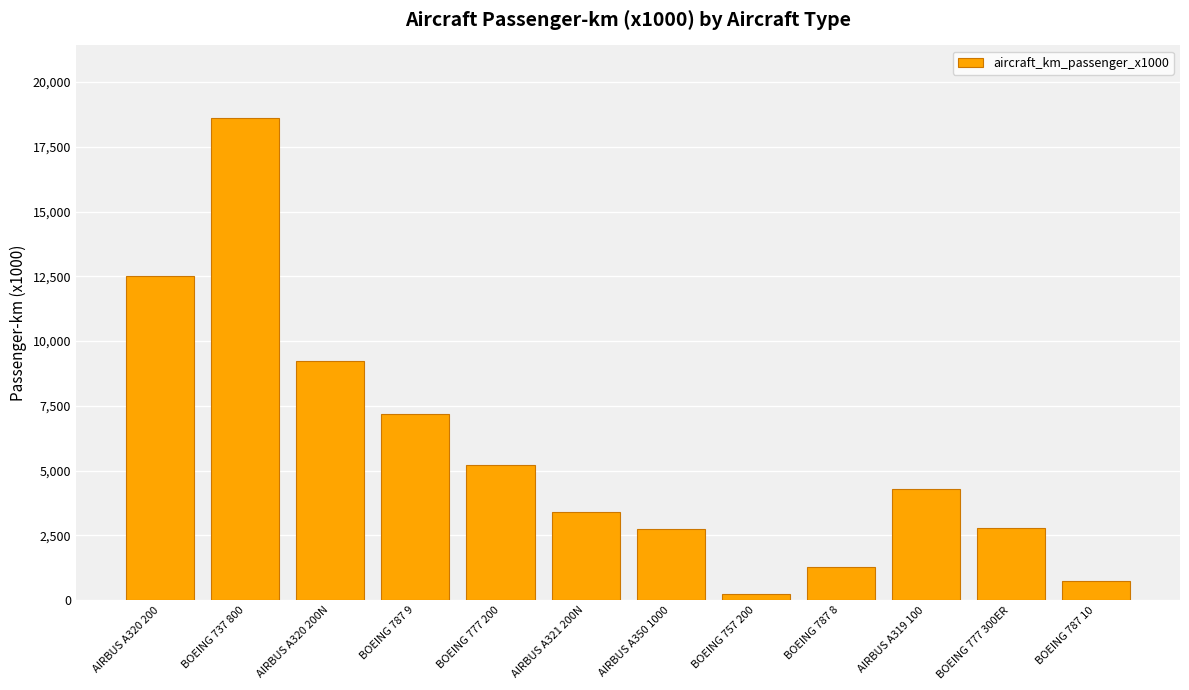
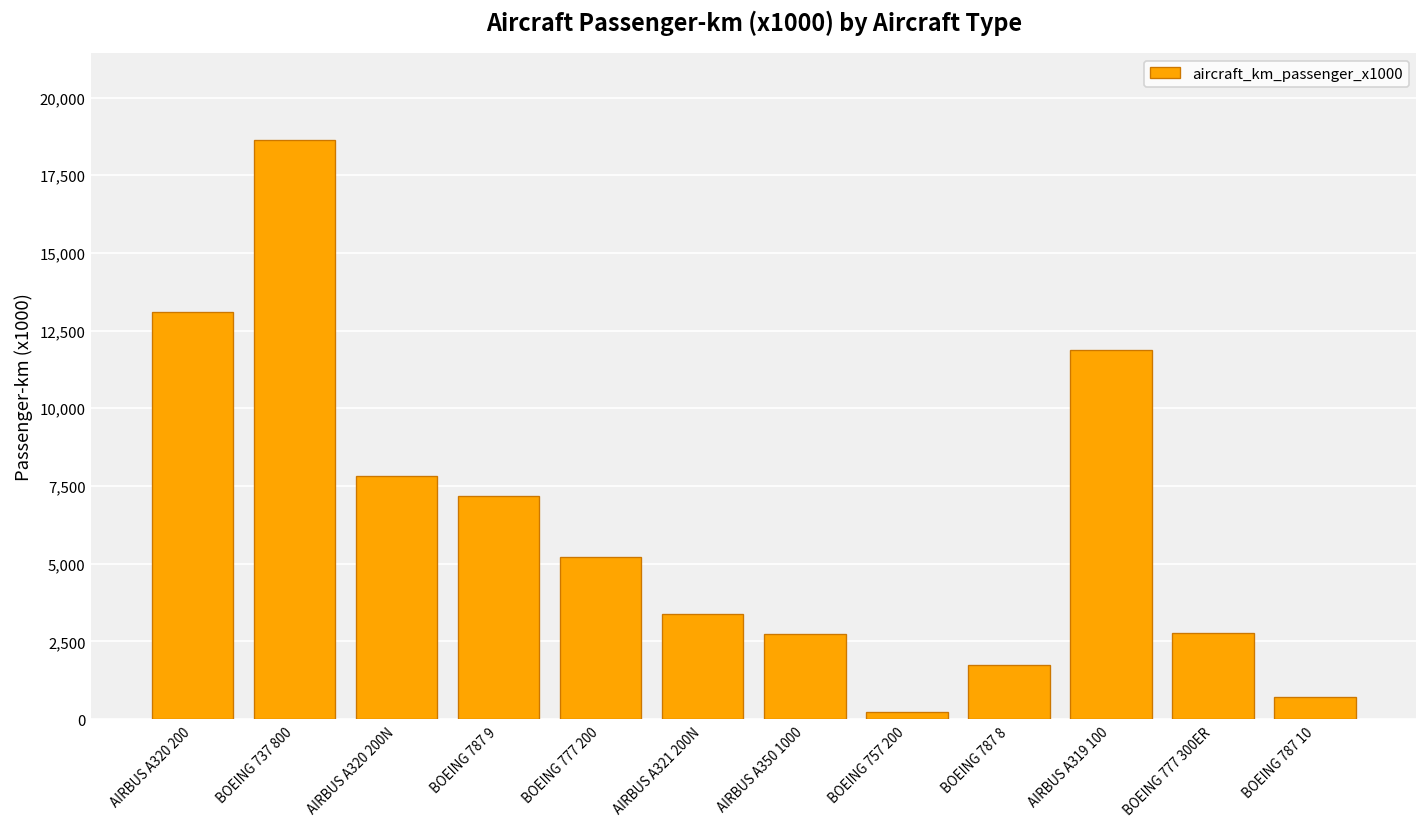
AIRBUS A320 200: 12,500 -> 13,100
AIRBUS A320 200N: 9,200 -> 7,800
BOEING 787 8: 1,300 -> 1,700
AIRBUS A319 100: 4,300 -> 11,900
